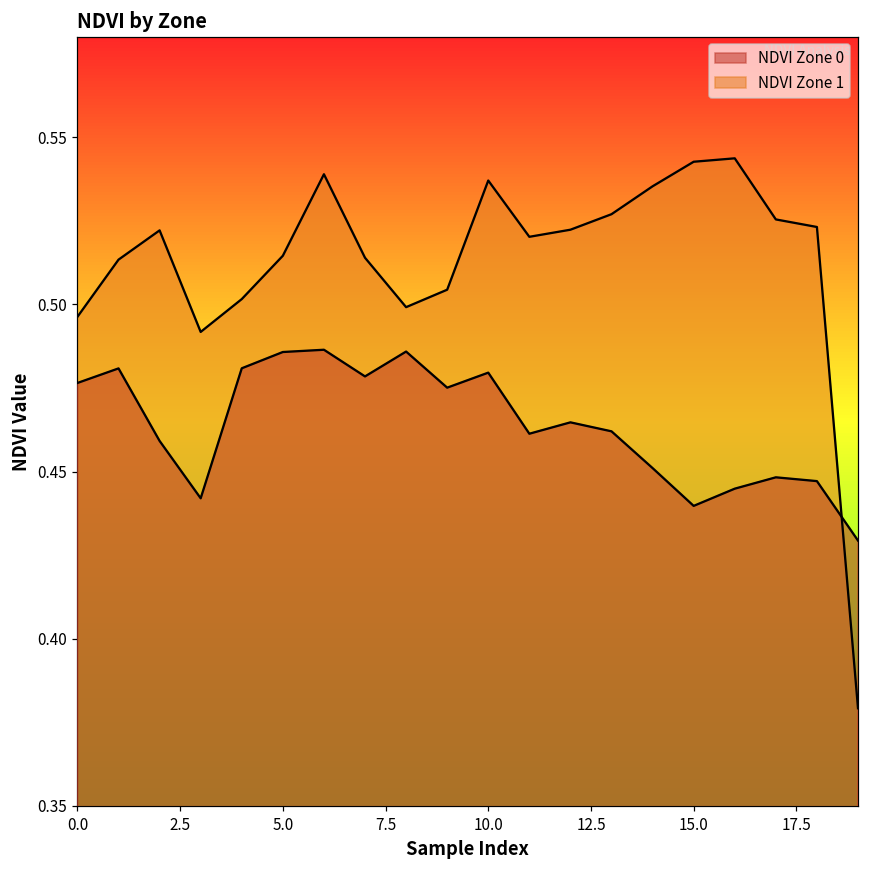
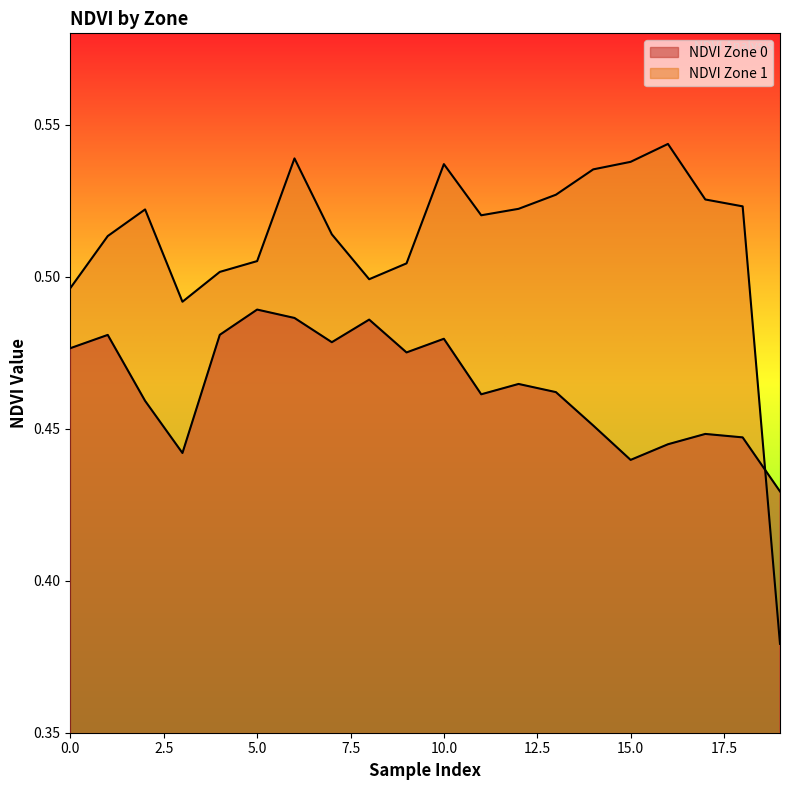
NDVI Zone 0, 5.0: 0.486 -> 0.489
NDVI Zone 1, 5.0: 0.514 -> 0.505
NDVI Zone 1, 15.0: 0.543 -> 0.538
